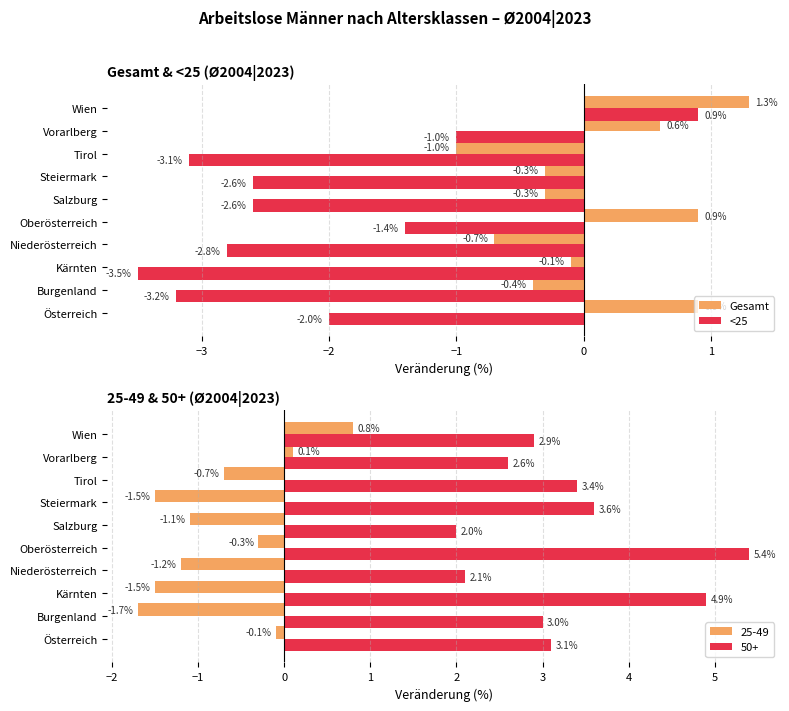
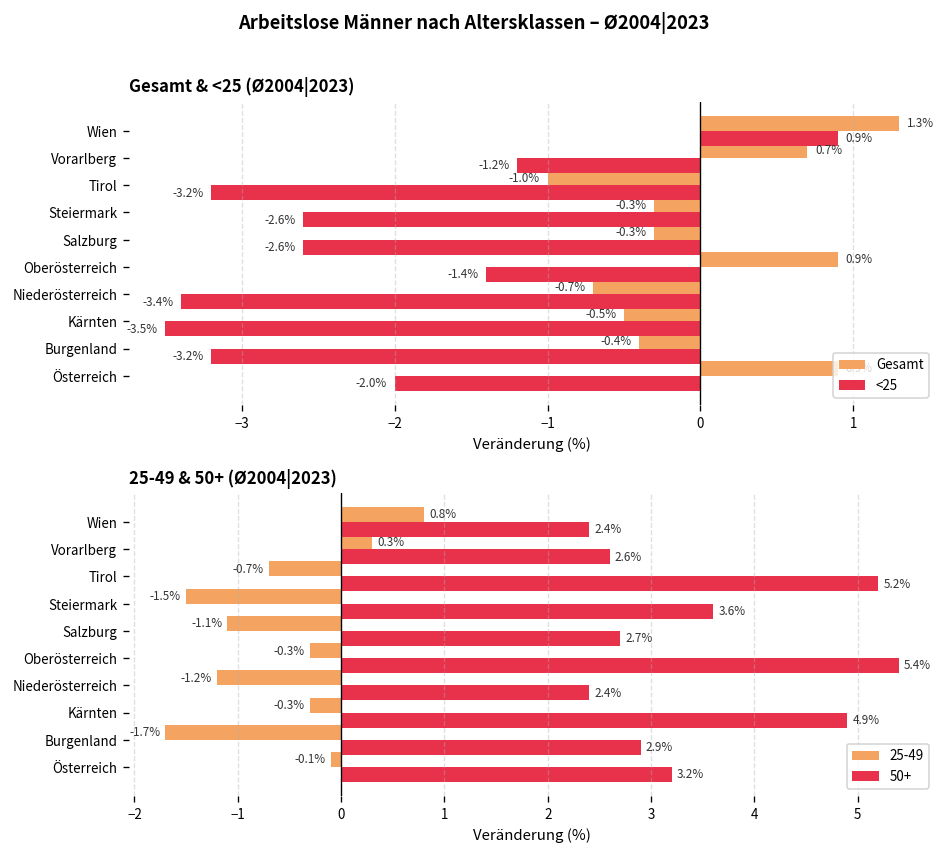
Gesamt & <25 (Ø2004|2023), Gesamt, Vorarlberg: 0.6% -> 0.7%
Gesamt & <25 (Ø2004|2023), <25, Vorarlberg: -1.0% -> -1.2%
Gesamt & <25 (Ø2004|2023), <25, Tirol: -3.1% -> -3.2%
Gesamt & <25 (Ø2004|2023), <25, Niederösterreich: -2.8% -> -3.4%
Gesamt & <25 (Ø2004|2023), Gesamt, Kärnten: -0.1% -> -0.5%
25-49 & 50+ (Ø2004|2023), 50+, Wien: 2.9% -> 2.4%
25-49 & 50+ (Ø2004|2023), 25-49, Vorarlberg: 0.1% -> 0.3%
25-49 & 50+ (Ø2004|2023), 50+, Tirol: 3.4% -> 5.2%
25-49 & 50+ (Ø2004|2023), 50+, Salzburg: 2.0% -> 2.7%
25-49 & 50+ (Ø2004|2023), 50+, Niederösterreich: 2.1% -> 2.4%
25-49 & 50+ (Ø2004|2023), 25-49, Kärnten: -1.5% -> -0.3%
25-49 & 50+ (Ø2004|2023), 50+, Burgenland: 3.0% -> 2.9%
25-49 & 50+ (Ø2004|2023), 50+, Österreich: 3.1% -> 3.2%
